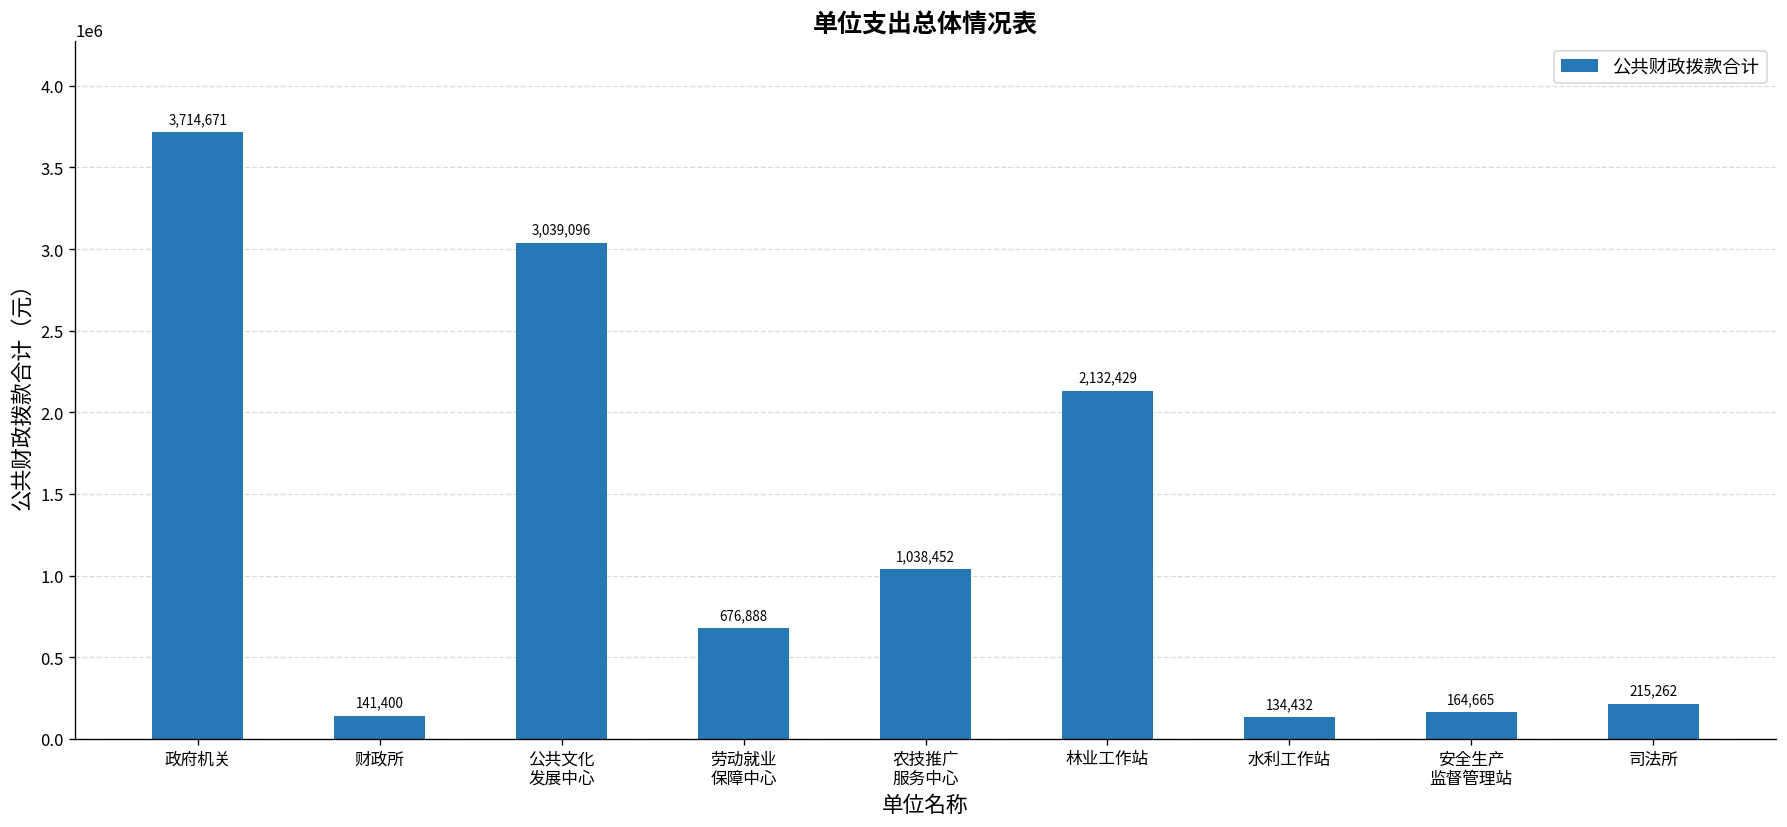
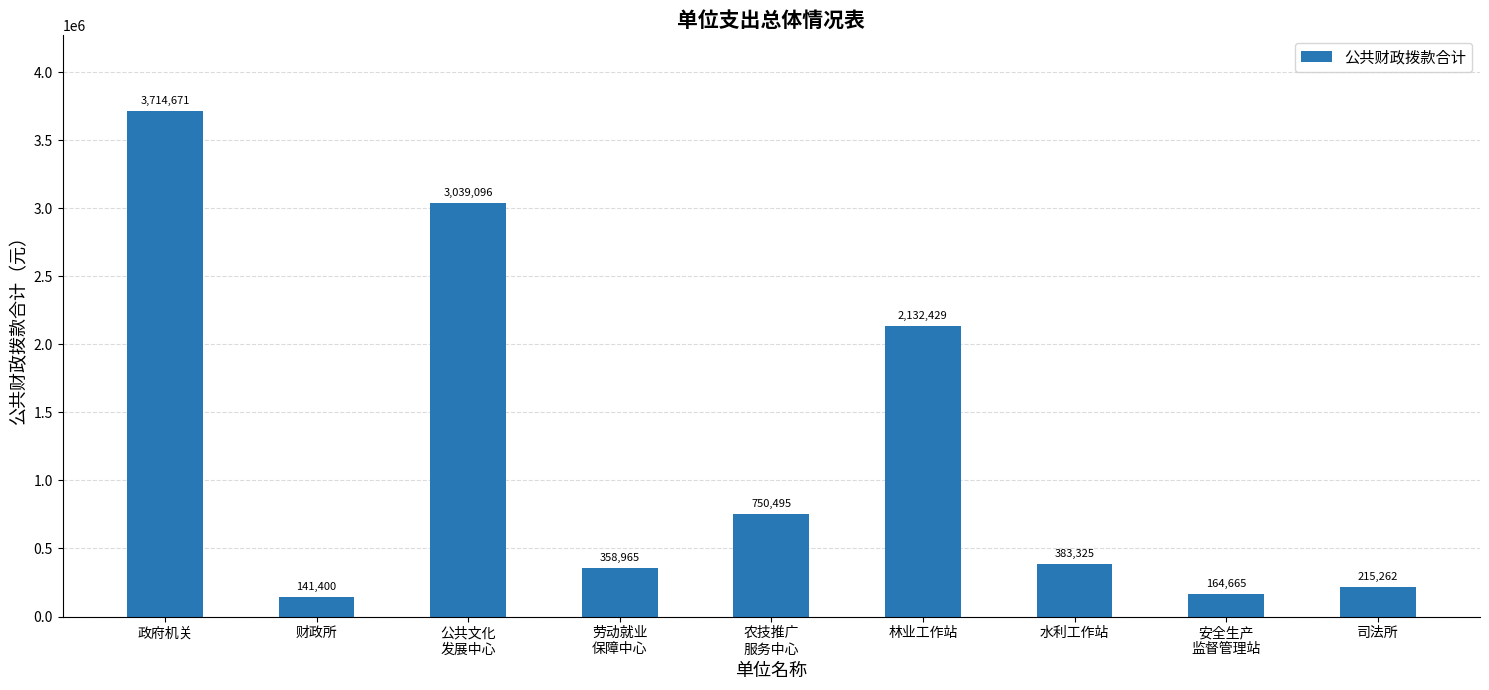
劳动就业 保障中心: 676,888 -> 358,965
农技推广 服务中心: 1,038,452 -> 750,495
水利工作站: 134,432 -> 383,325
